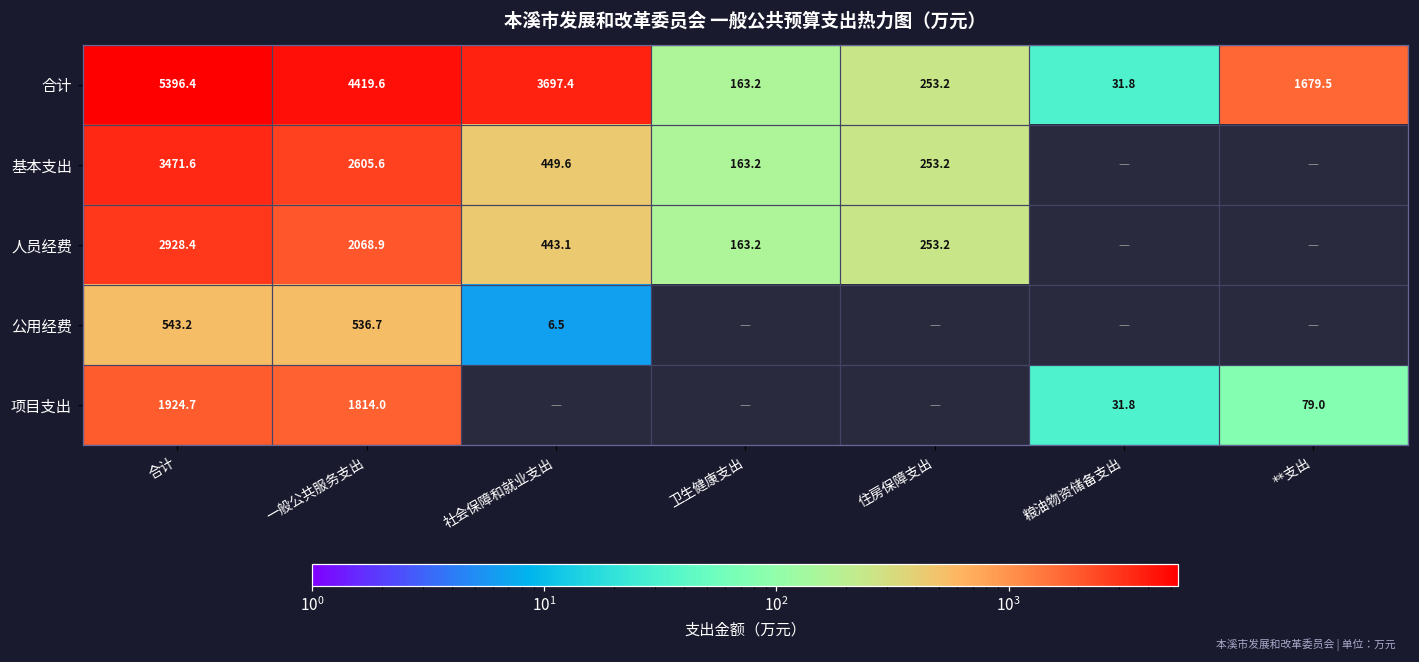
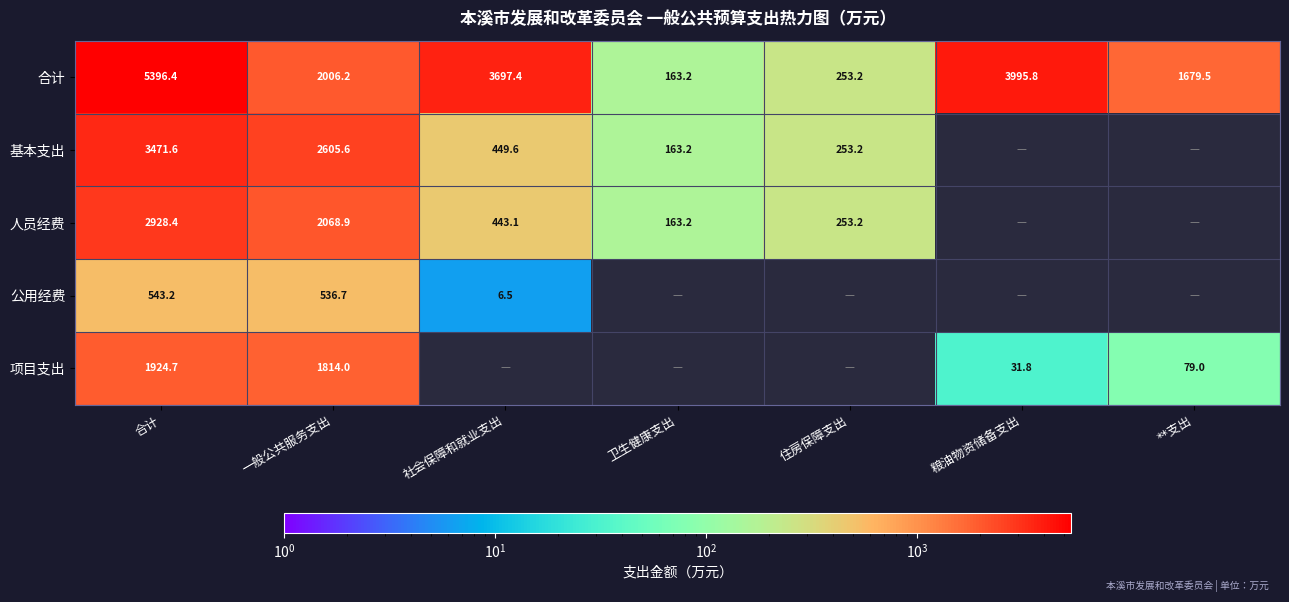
合计, 一般公共服务支出: 4419.6 -> 2006.2
合计, 粮油物资储备支出: 31.8 -> 3995.8
